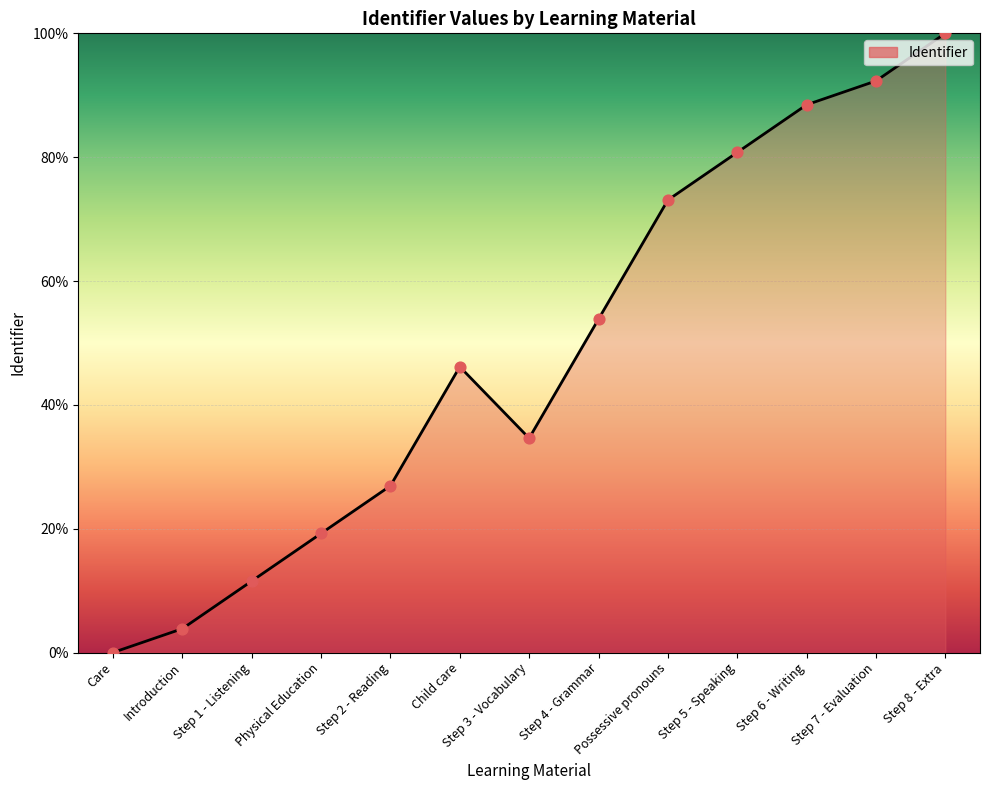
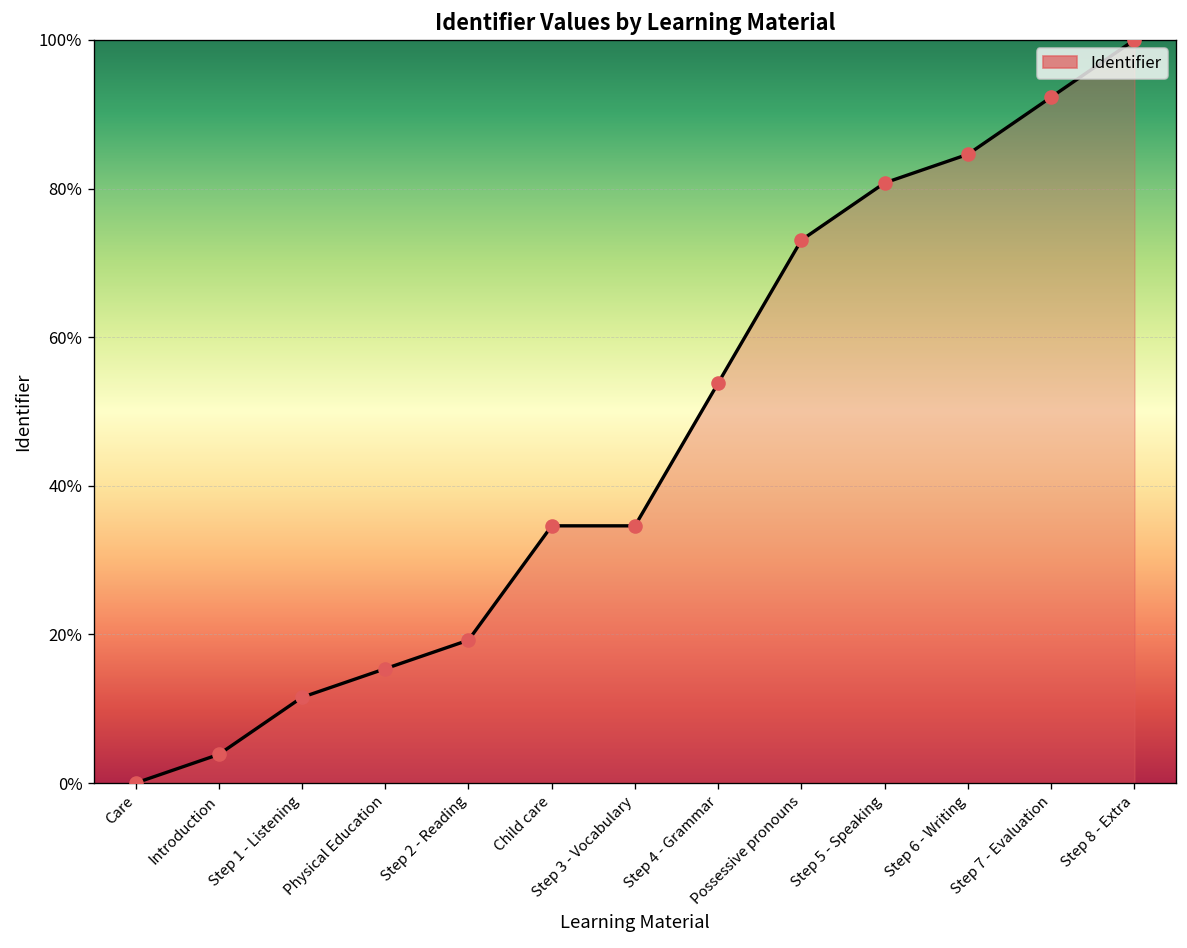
Physical Education: 19% -> 15%
Step 2 - Reading: 27% -> 19%
Child care: 46% -> 35%
Step 6 - Writing: 88% -> 85%
